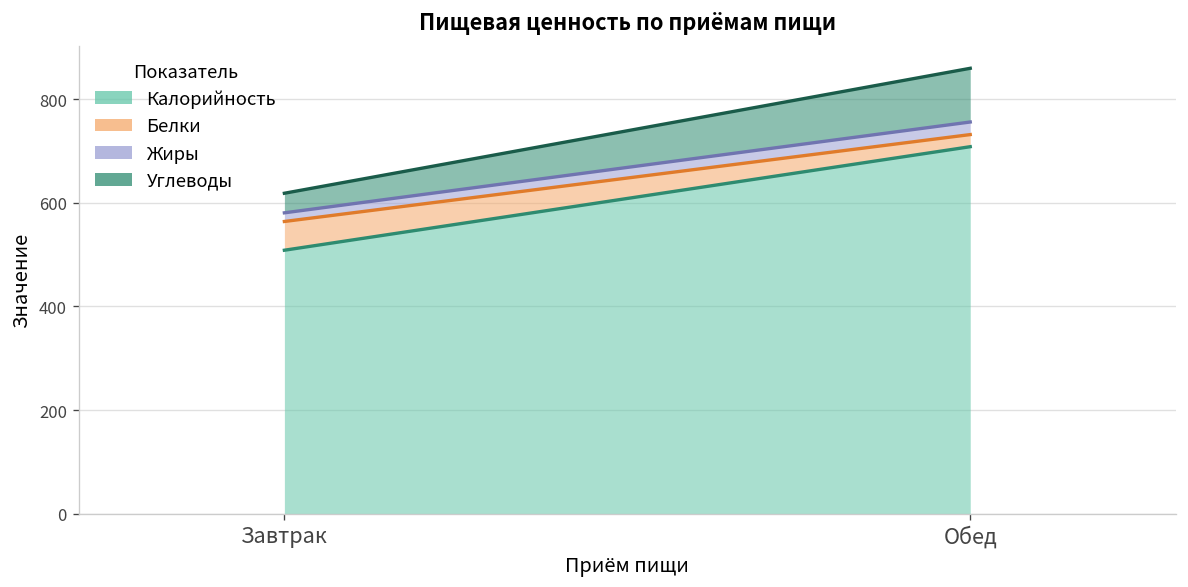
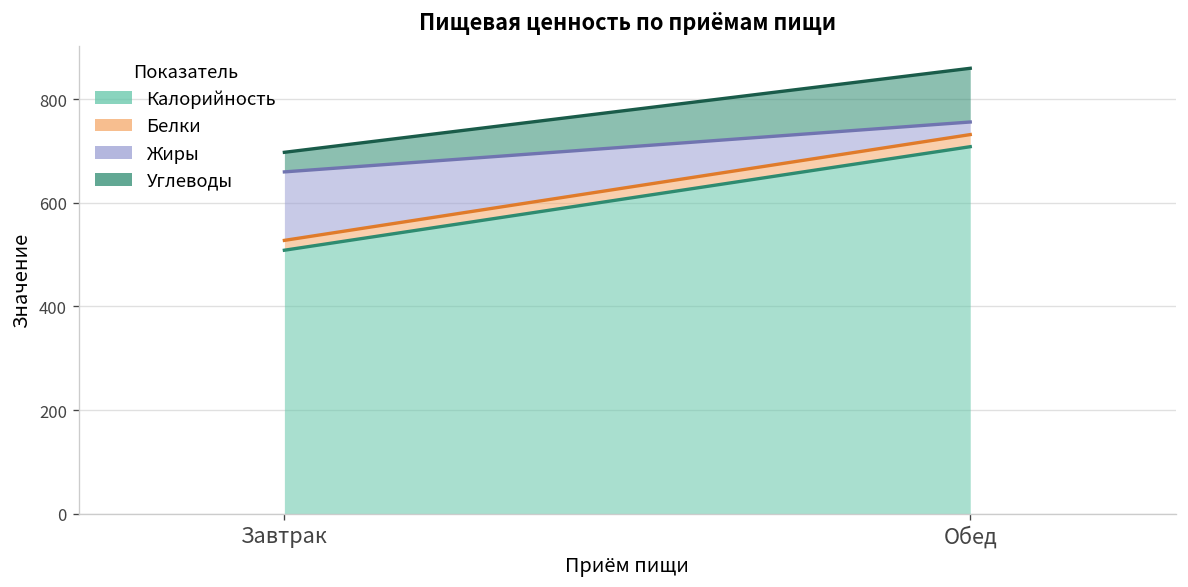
Белки, Завтрак: 60 -> 20
Жиры, Завтрак: 20 -> 130
